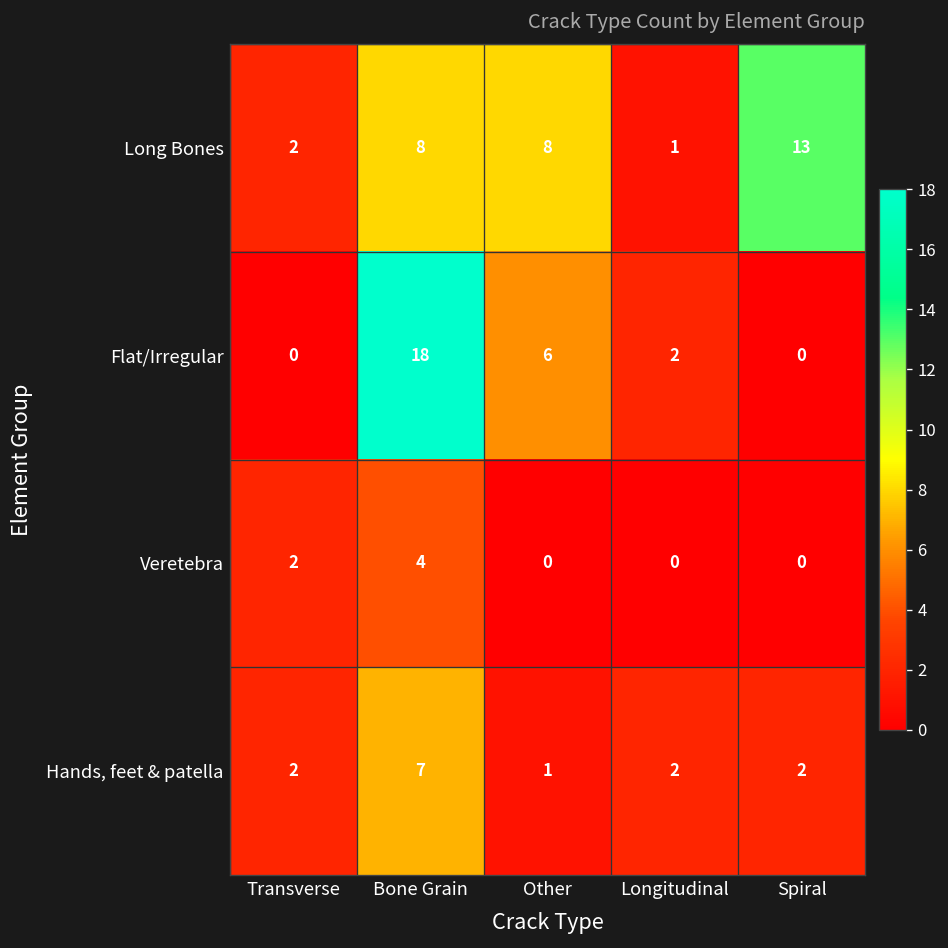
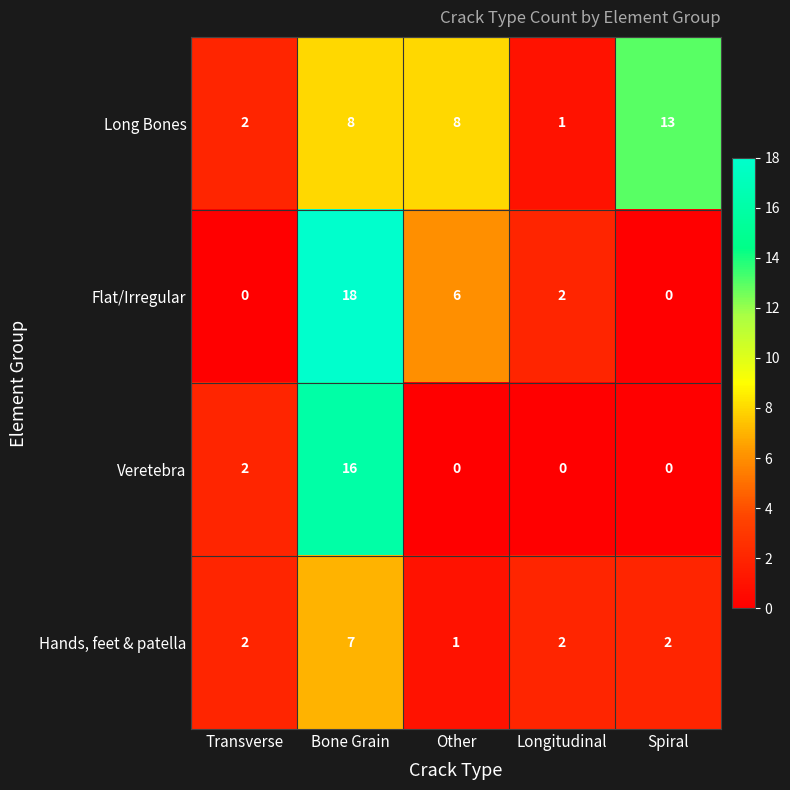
Veretebra, Bone Grain: 4 -> 16
